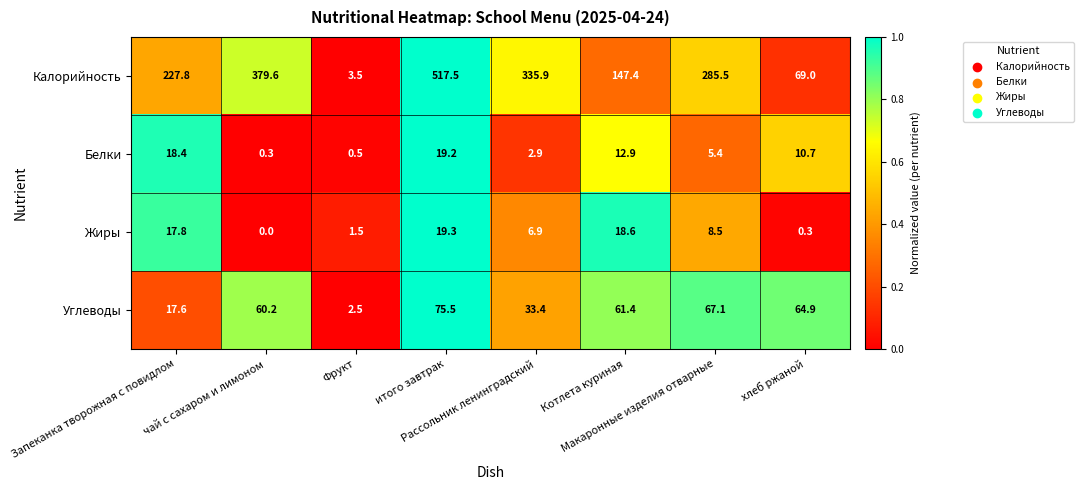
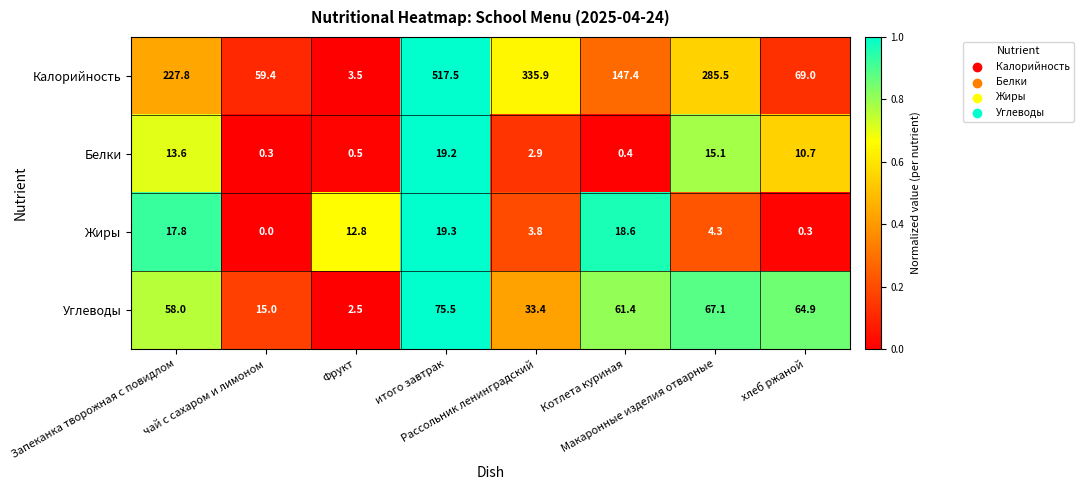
Калорийность, чай с сахаром и лимоном: 379.6 -> 59.4
Белки, Запеканка творожная с повидлом: 18.4 -> 13.6
Белки, Котлета куриная: 12.9 -> 0.4
Белки, Макаронные изделия отварные: 5.4 -> 15.1
Жиры, Фрукт: 1.5 -> 12.8
Жиры, Рассольник ленинградский: 6.9 -> 3.8
Жиры, Макаронные изделия отварные: 8.5 -> 4.3
Углеводы, Запеканка творожная с повидлом: 17.6 -> 58.0
Углеводы, чай с сахаром и лимоном: 60.2 -> 15.0
